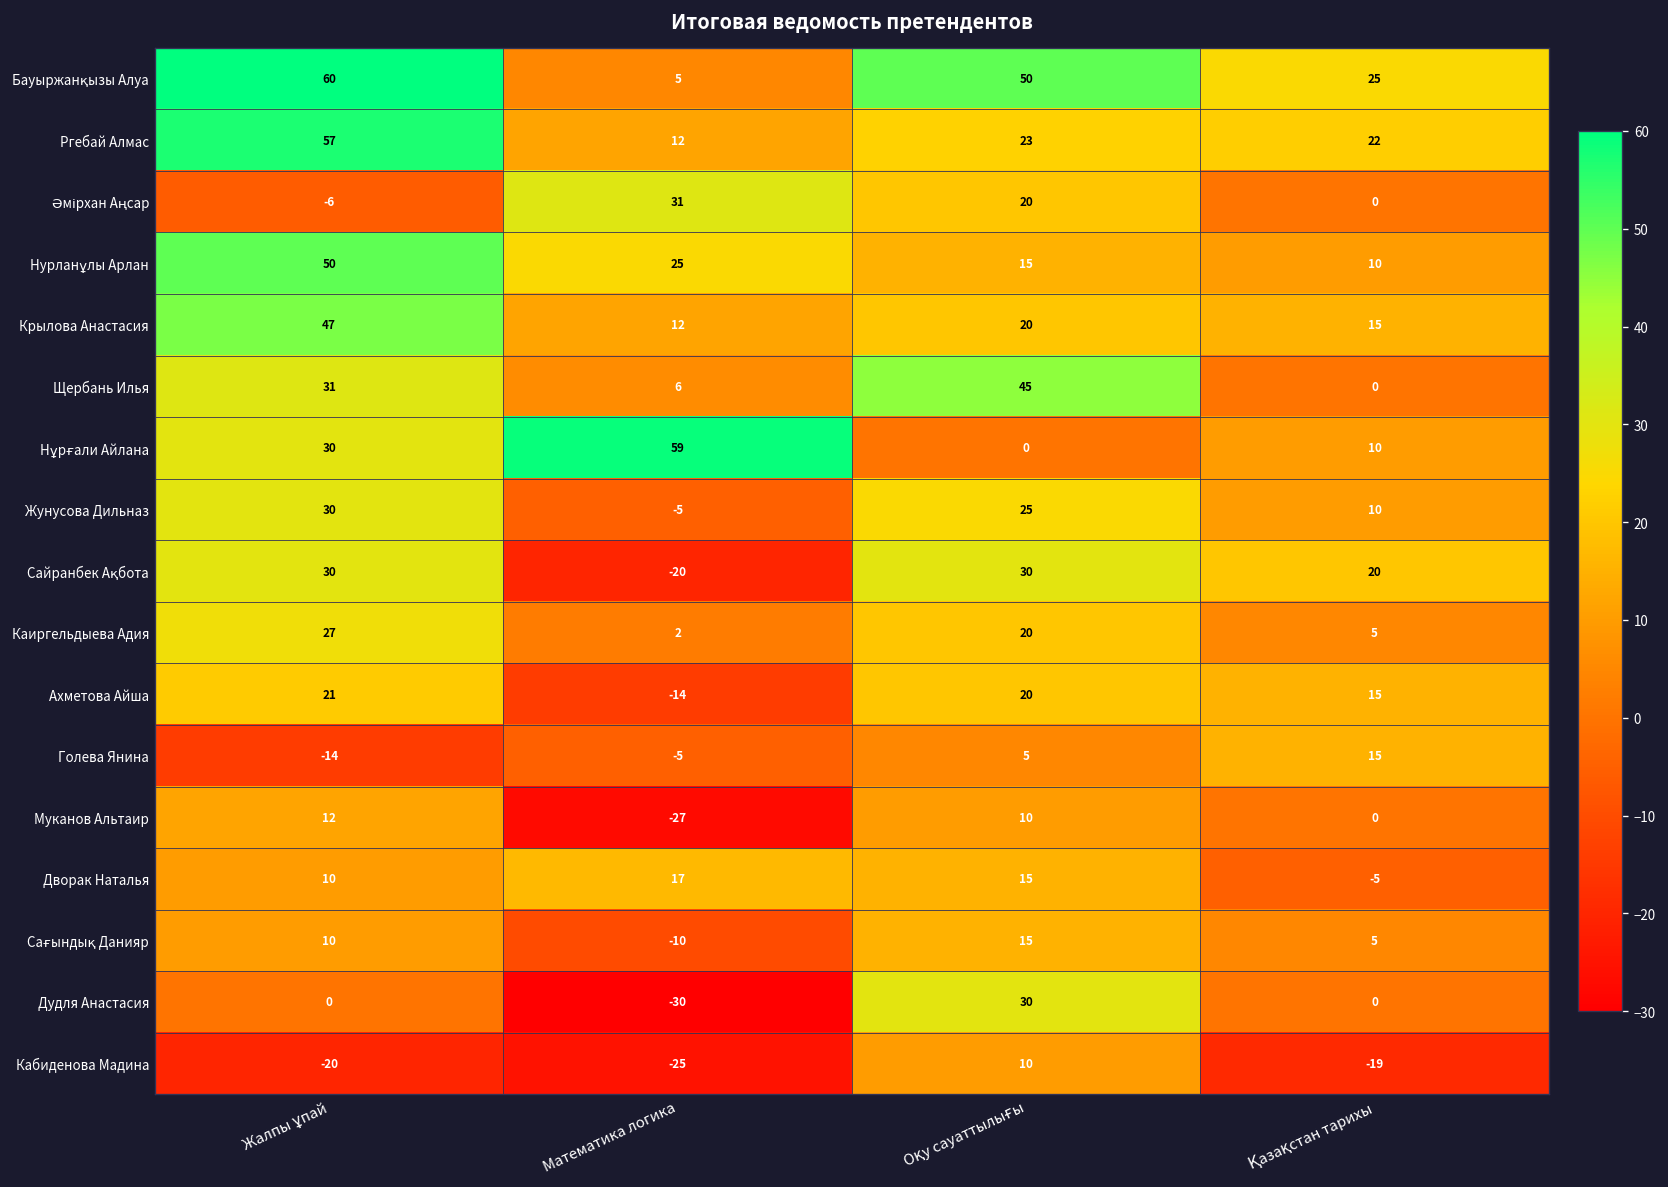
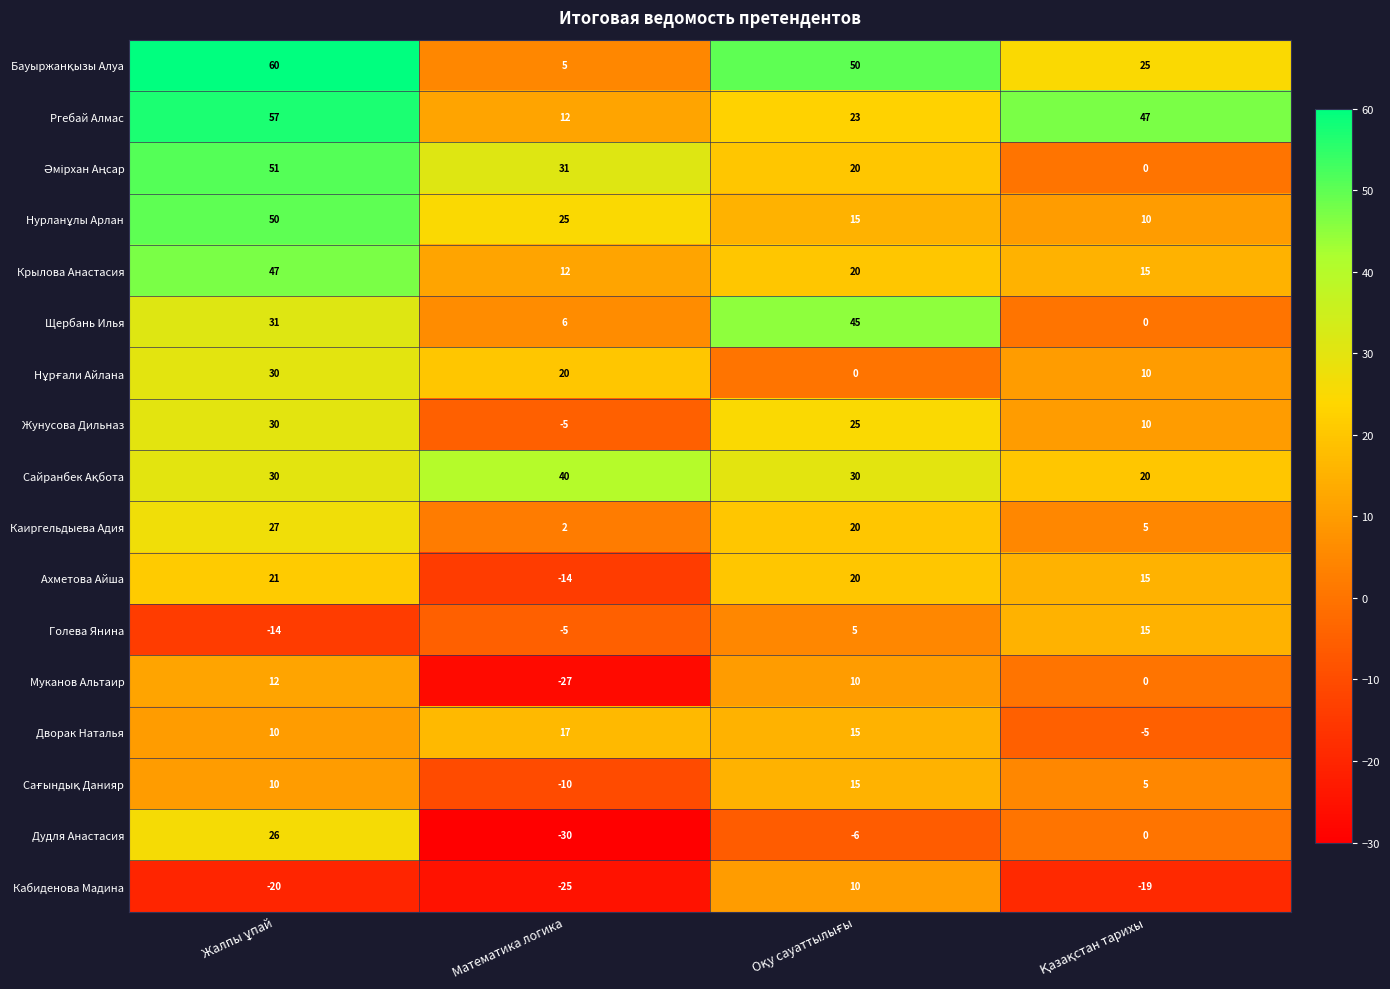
Ргебай Алмас, Қазақстан тарихы: 22 -> 47
Әмірхан Аңсар, Жалпы ұпай: -6 -> 51
Нұрғали Айлана, Математика логика: 59 -> 20
Сайранбек Ақбота, Математика логика: -20 -> 40
Дудля Анастасия, Жалпы ұпай: 0 -> 26
Дудля Анастасия, Оқу сауаттылығы: 30 -> -6
